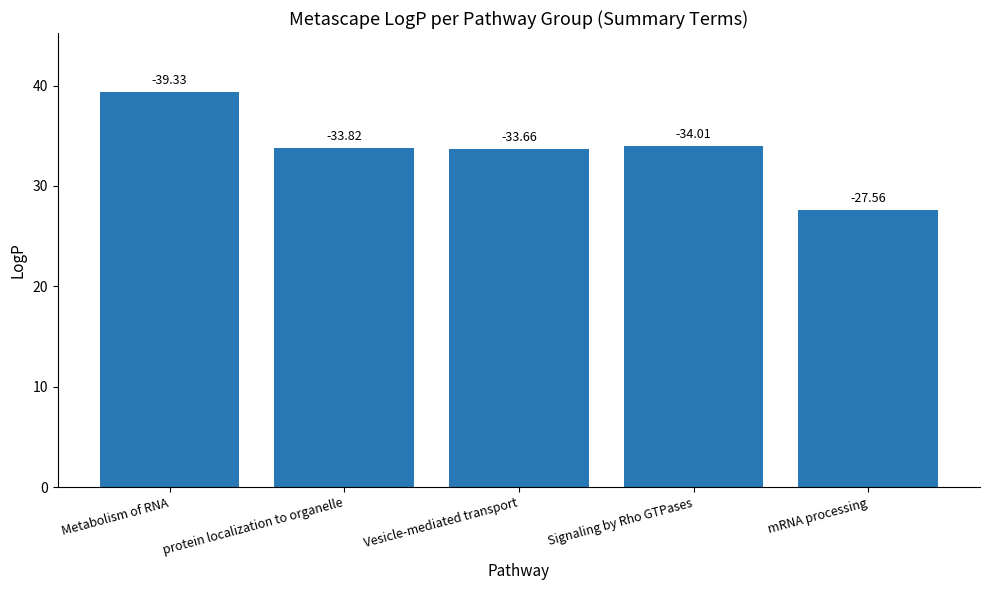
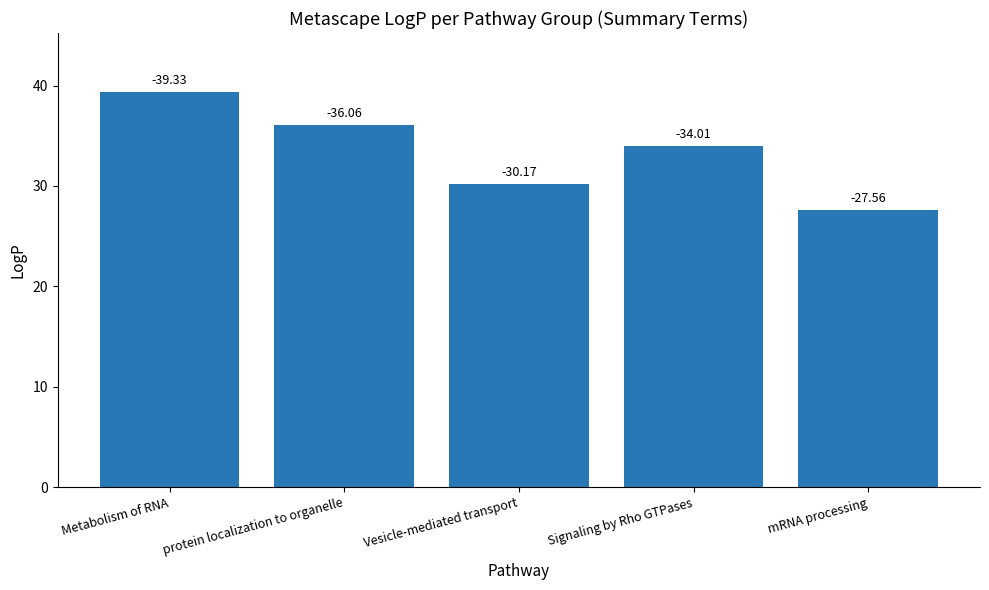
protein localization to organelle: -33.82 -> -36.06
Vesicle-mediated transport: -33.66 -> -30.17
